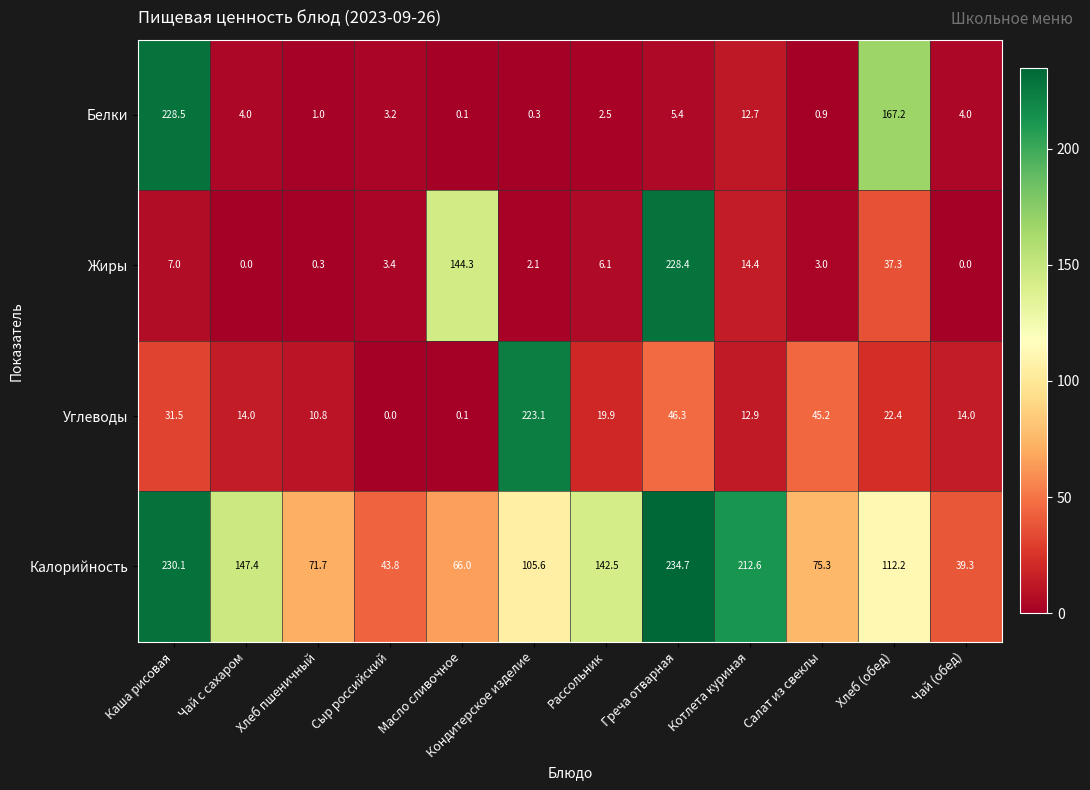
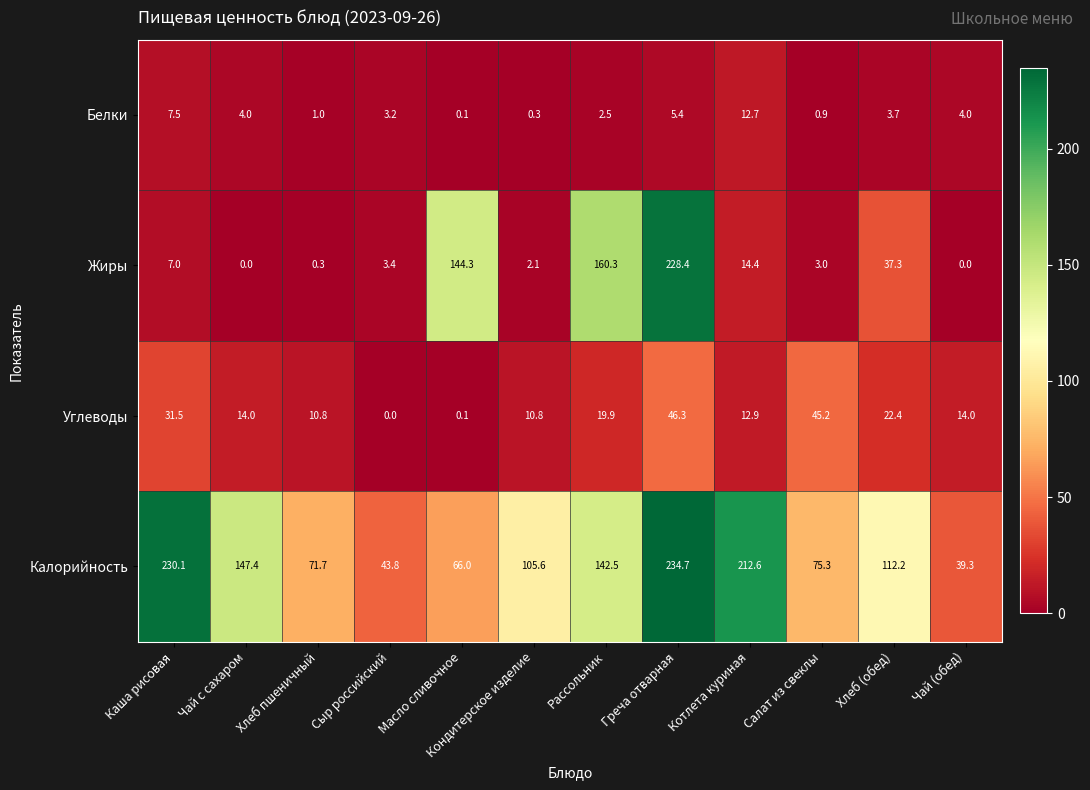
Белки, Каша рисовая: 228.5 -> 7.5
Белки, Хлеб (обед): 167.2 -> 3.7
Жиры, Рассольник: 6.1 -> 160.3
Углеводы, Кондитерское изделие: 223.1 -> 10.8
